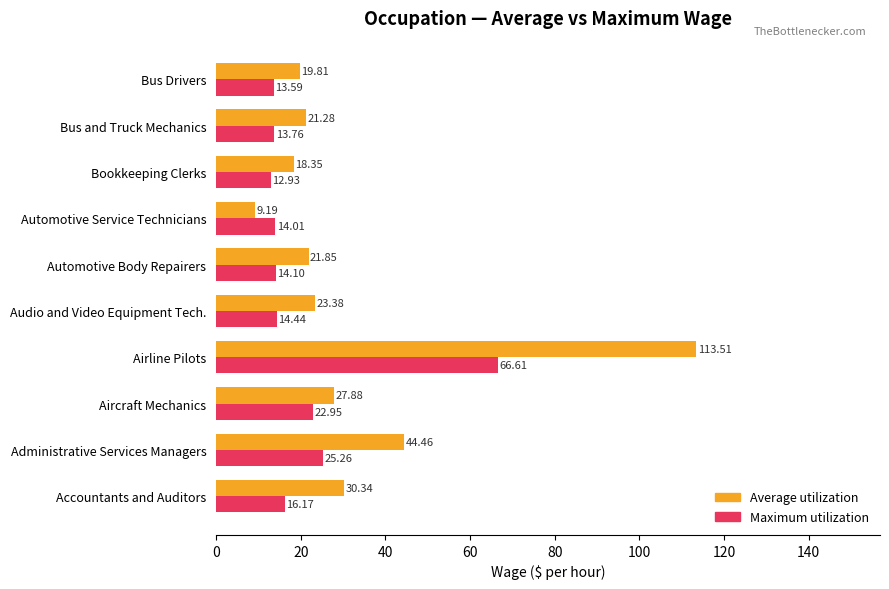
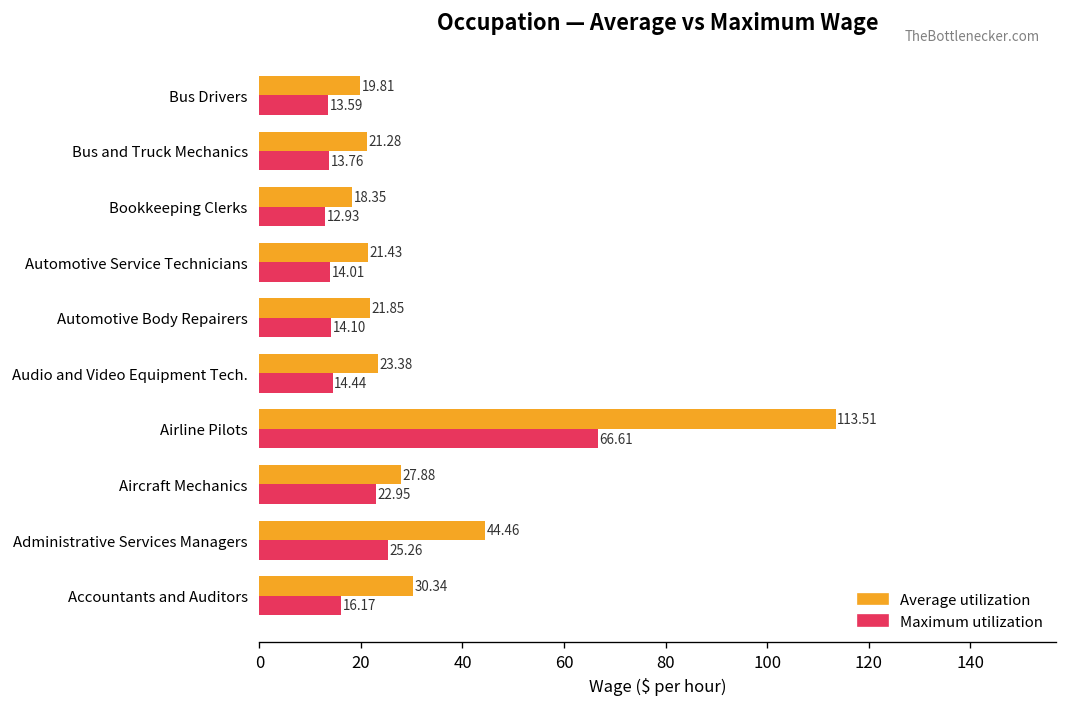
Average utilization, Automotive Service Technicians: 9.19 -> 21.43
